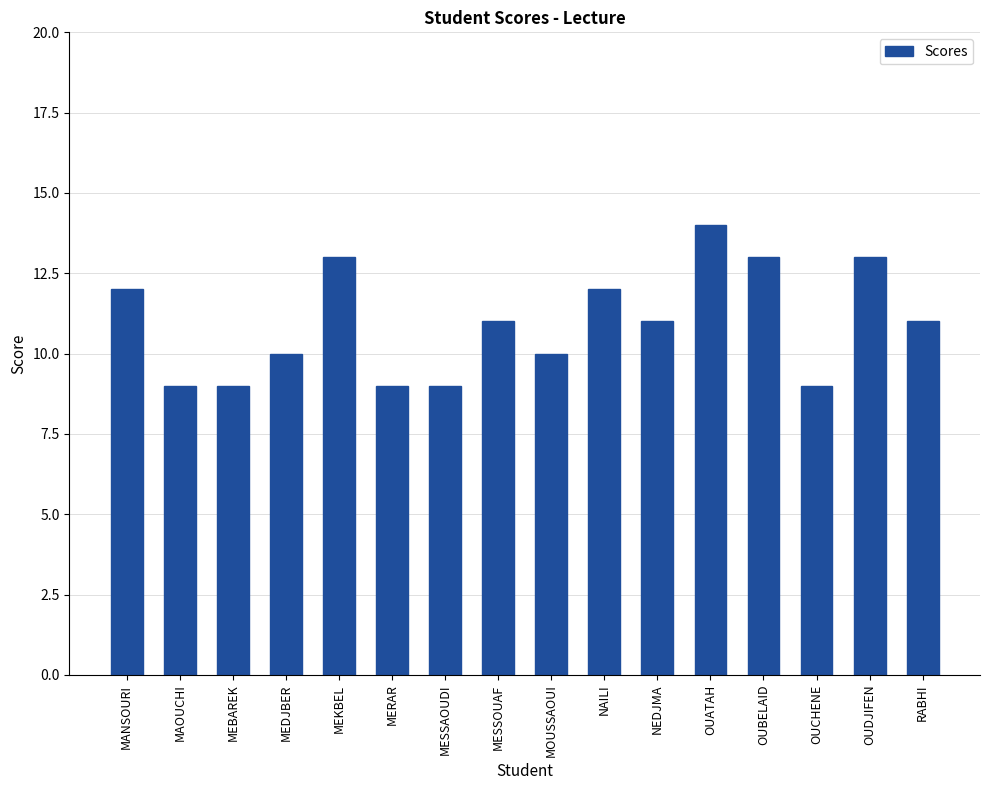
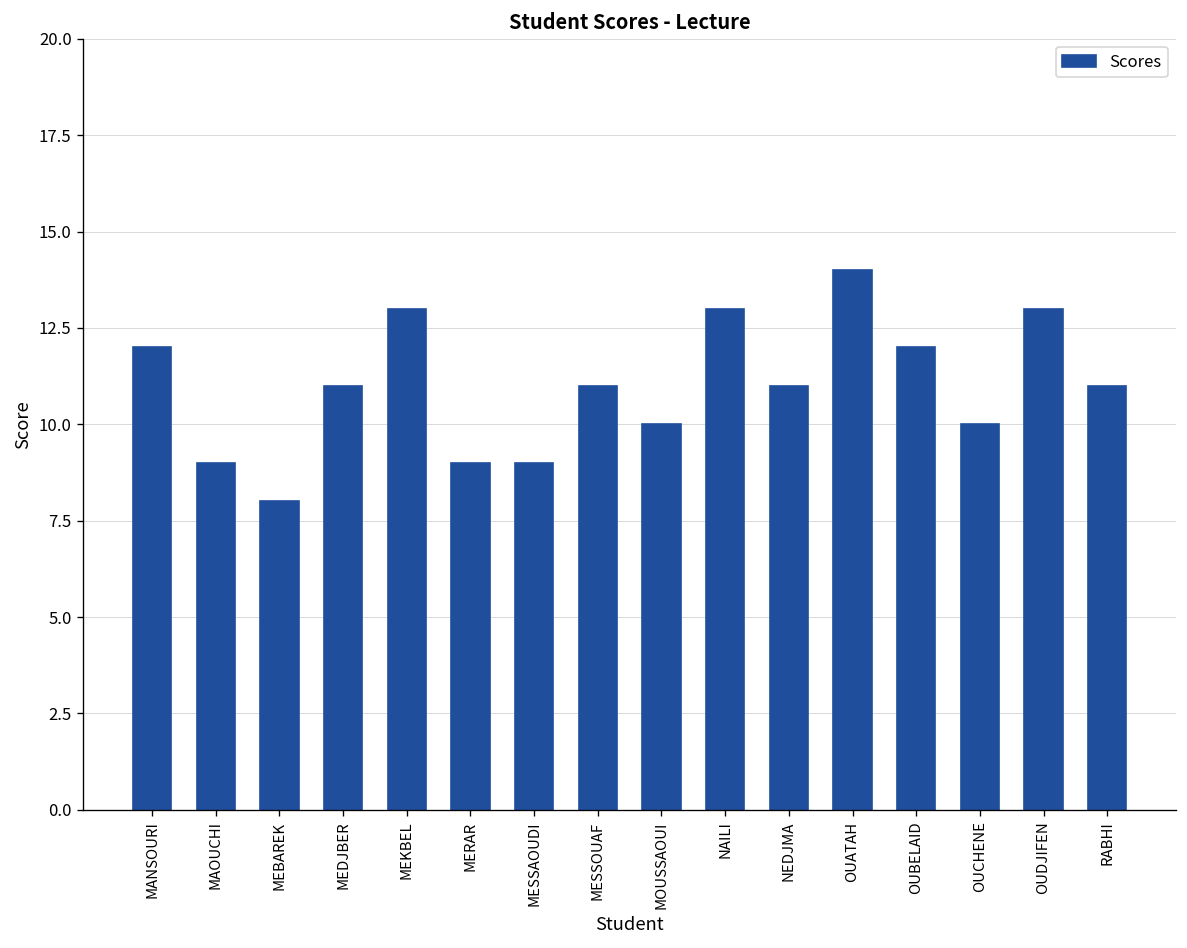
MEBAREK: 9 -> 8
MEDJBER: 10 -> 11
NAILI: 12 -> 13
OUBELAID: 13 -> 12
OUCHENE: 9 -> 10
